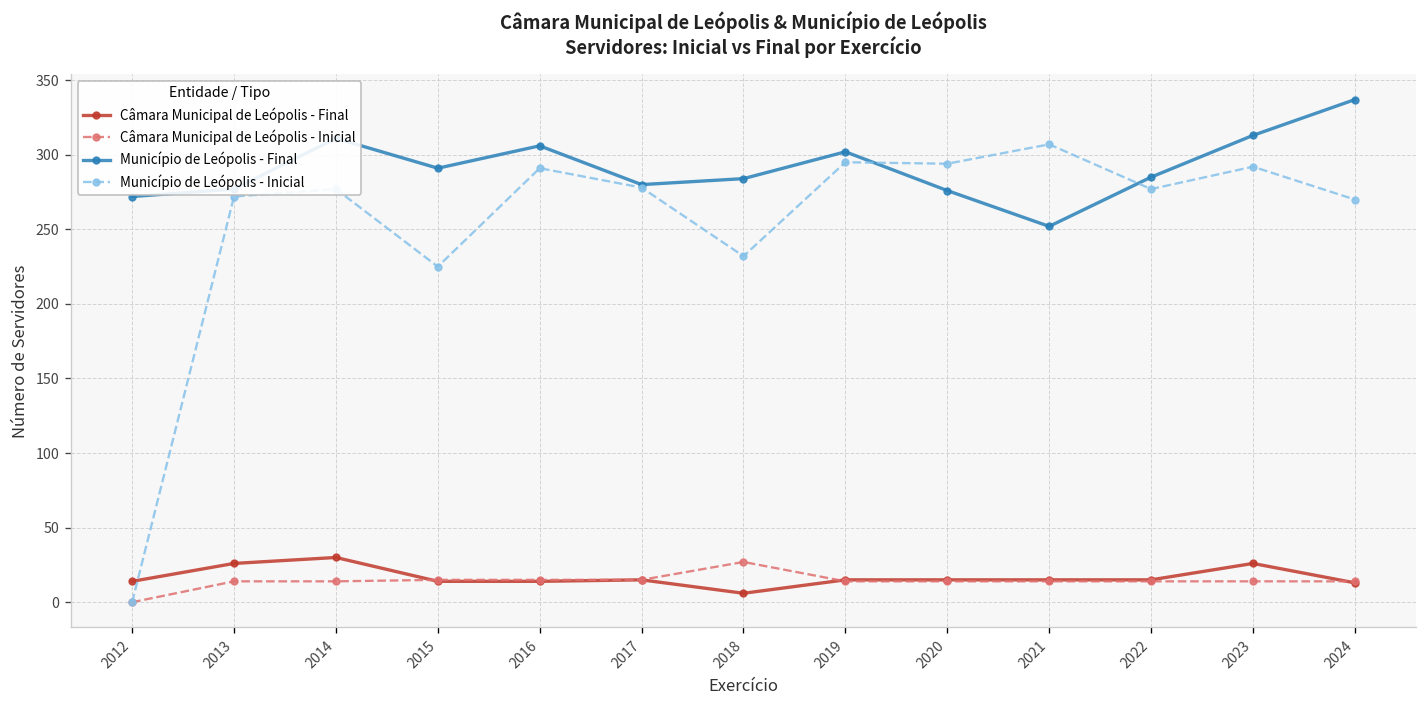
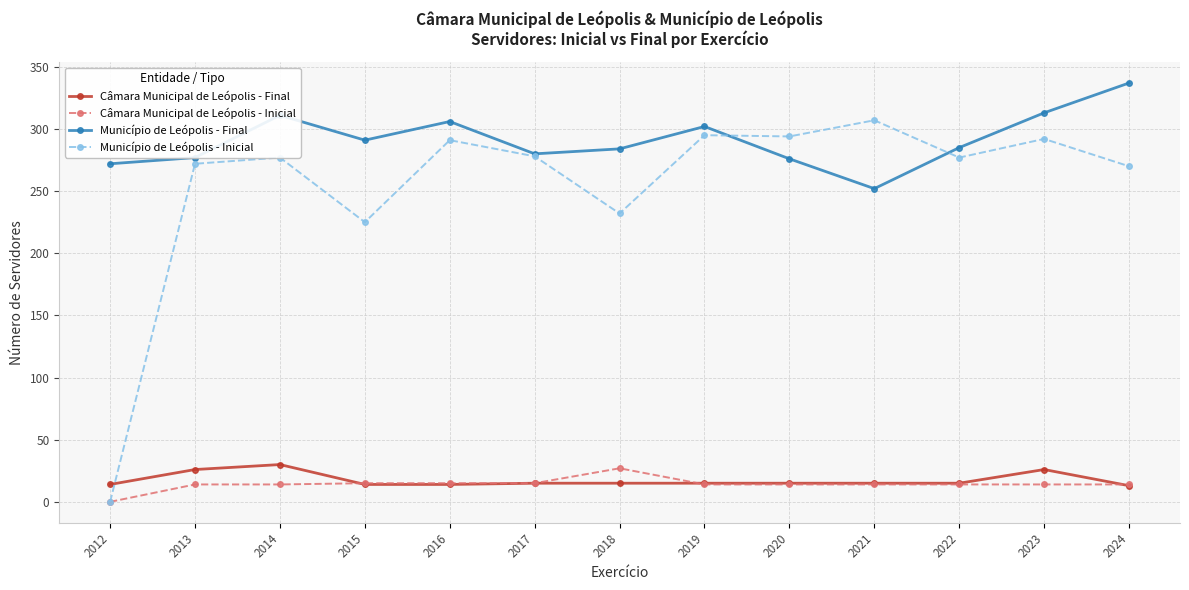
Câmara Municipal de Leópolis - Final, 2018: 6 -> 15
